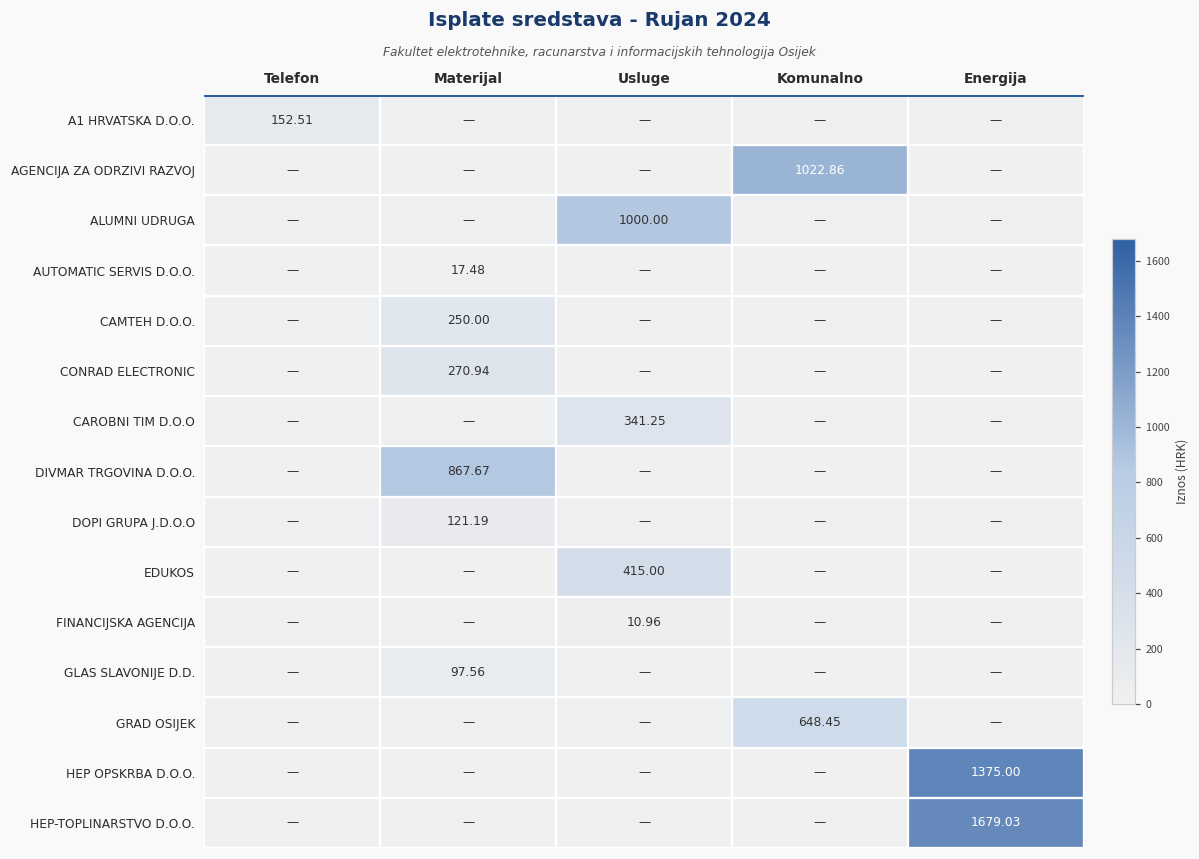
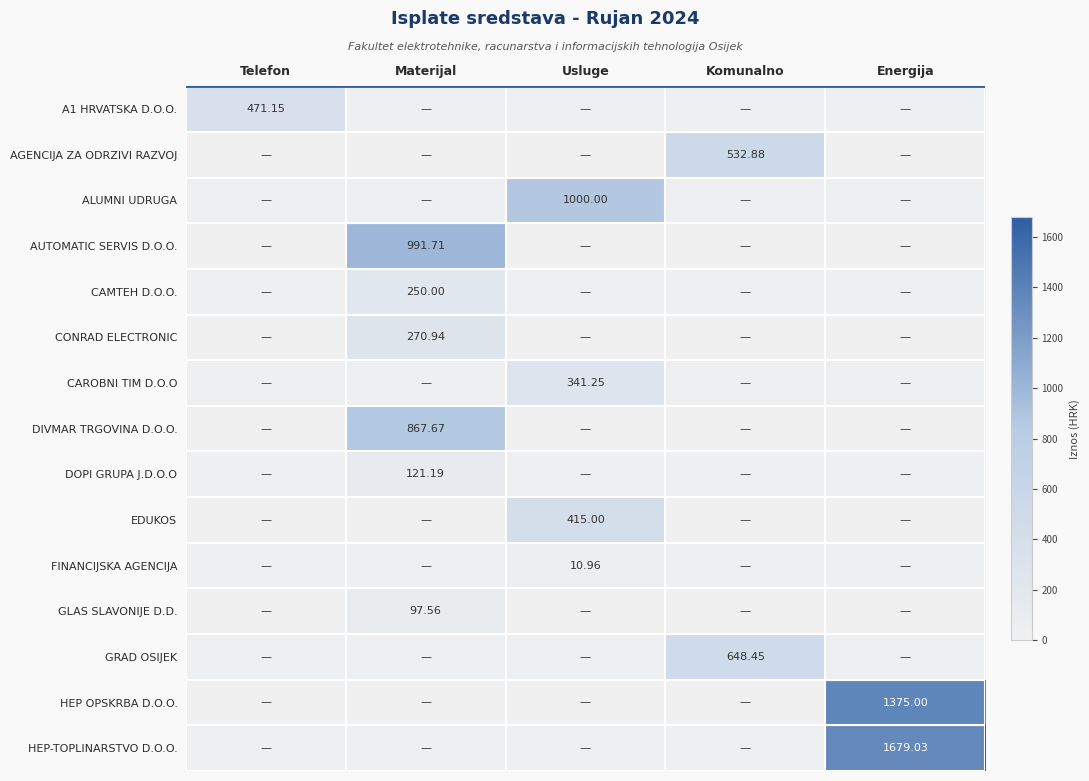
A1 HRVATSKA D.O.O., Telefon: 152.51 -> 471.15
AGENCIJA ZA ODRZIVI RAZVOJ, Komunalno: 1022.86 -> 532.88
AUTOMATIC SERVIS D.O.O., Materijal: 17.48 -> 991.71
